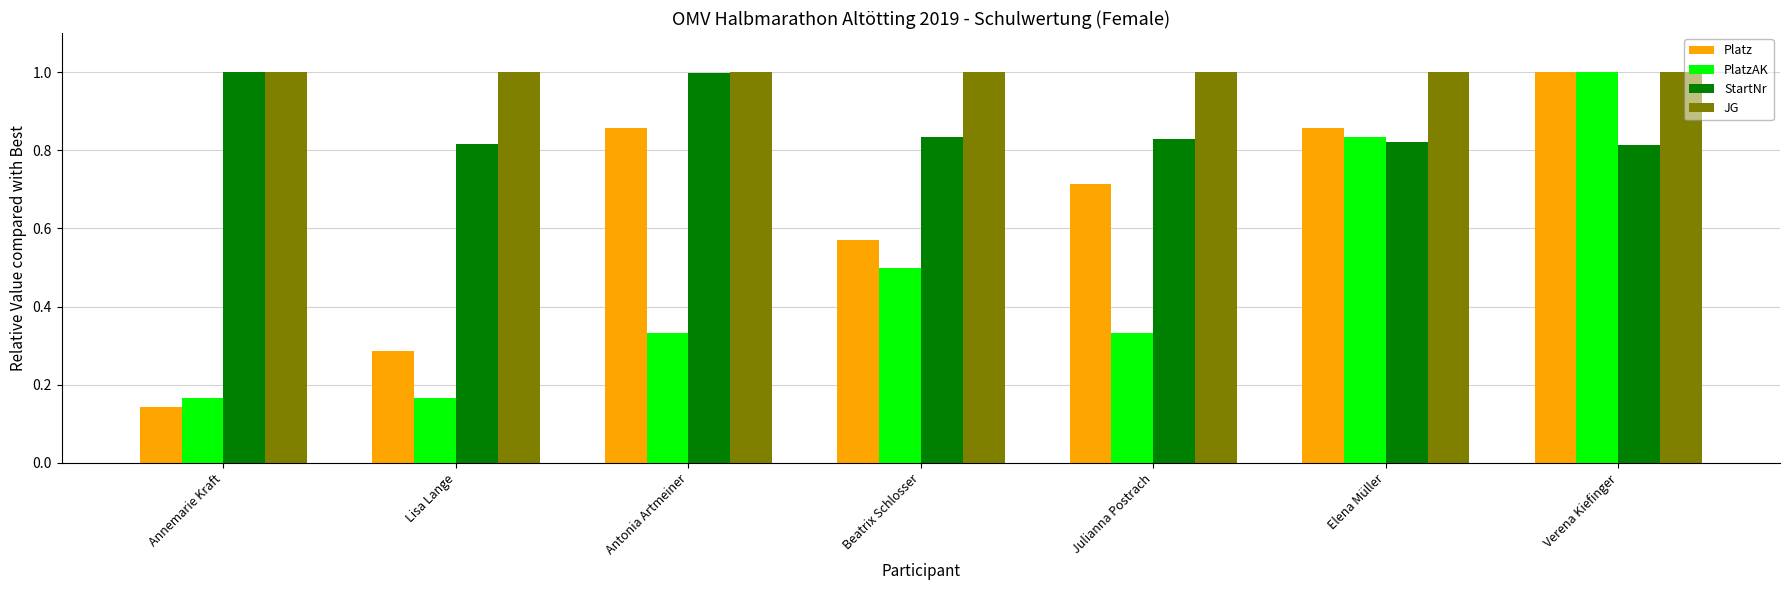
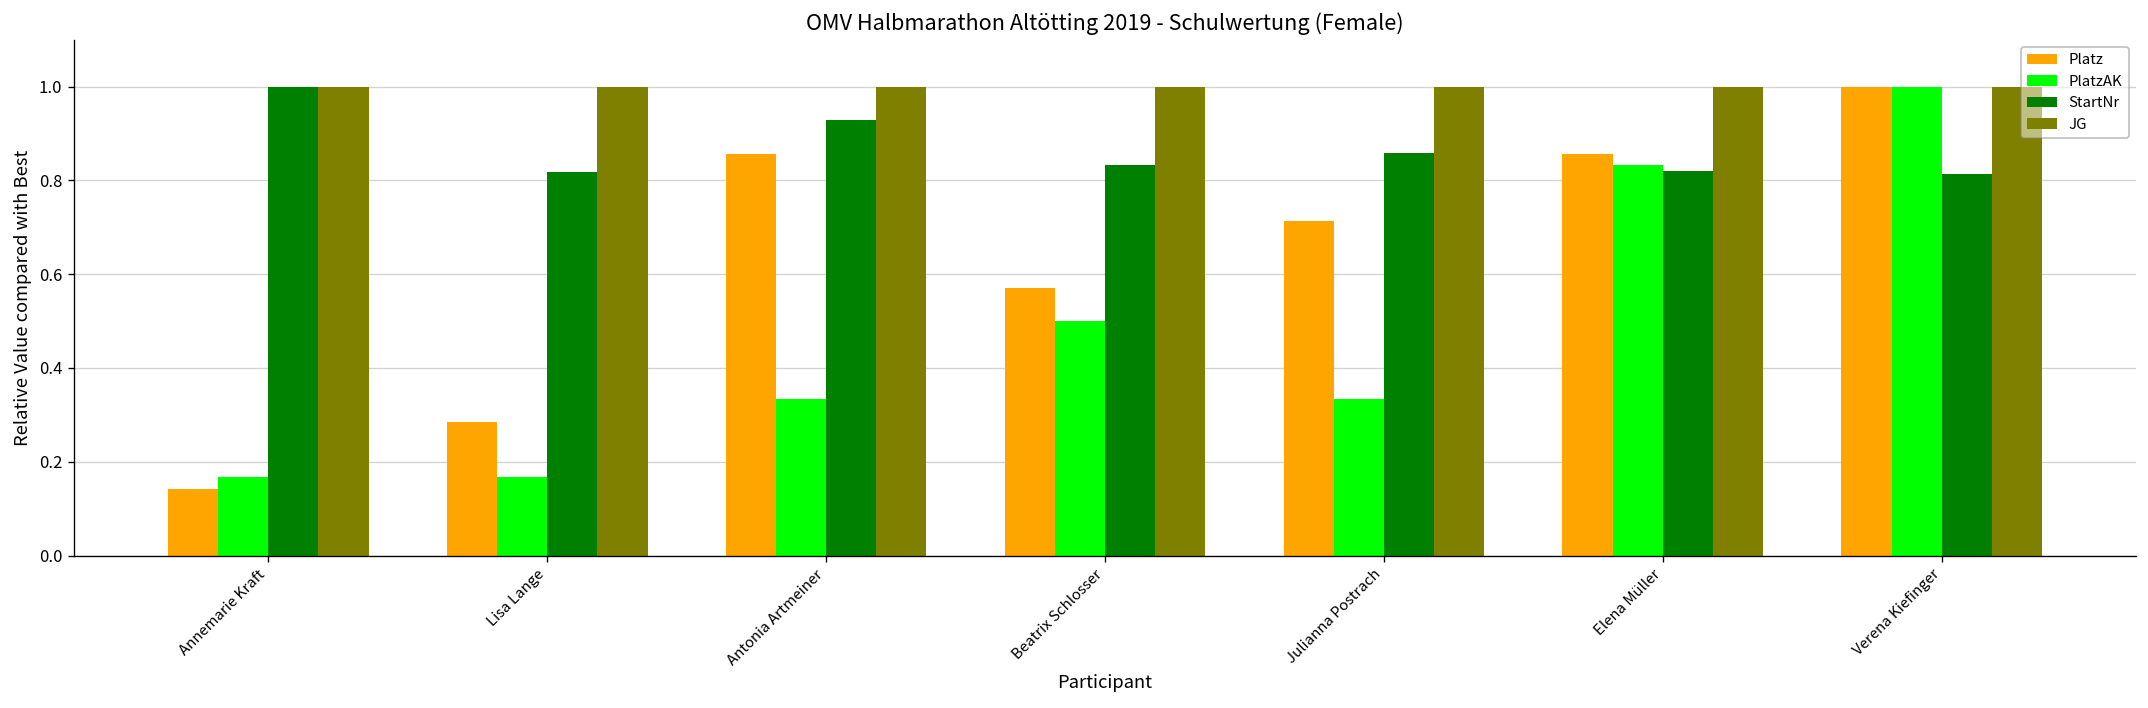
StartNr, Antonia Artmeiner: 1.00 -> 0.93
StartNr, Julianna Postrach: 0.83 -> 0.86
